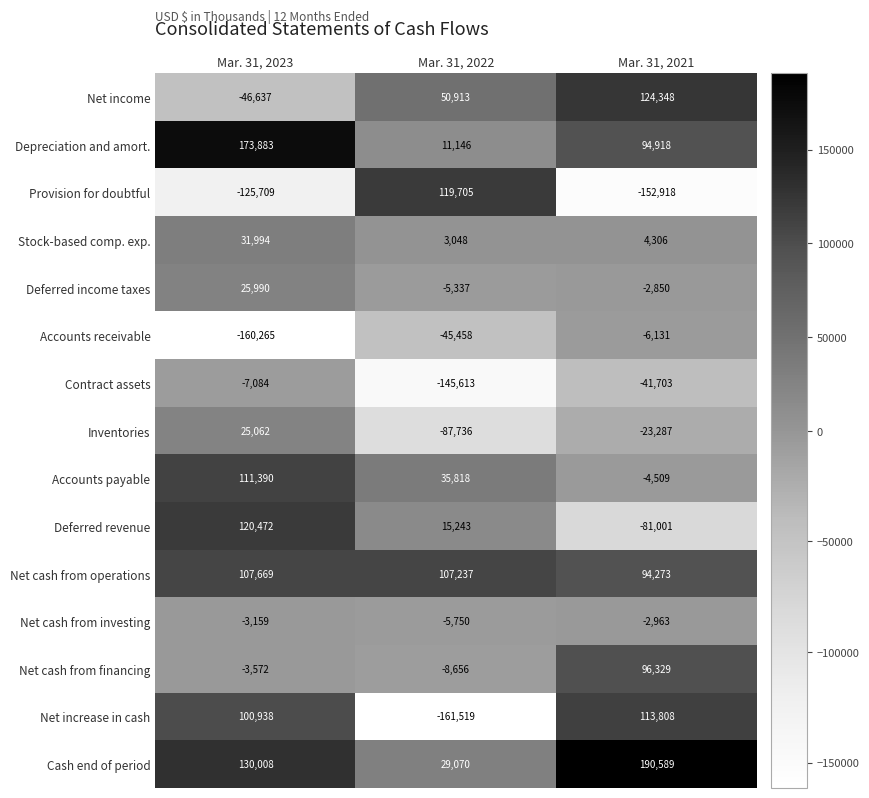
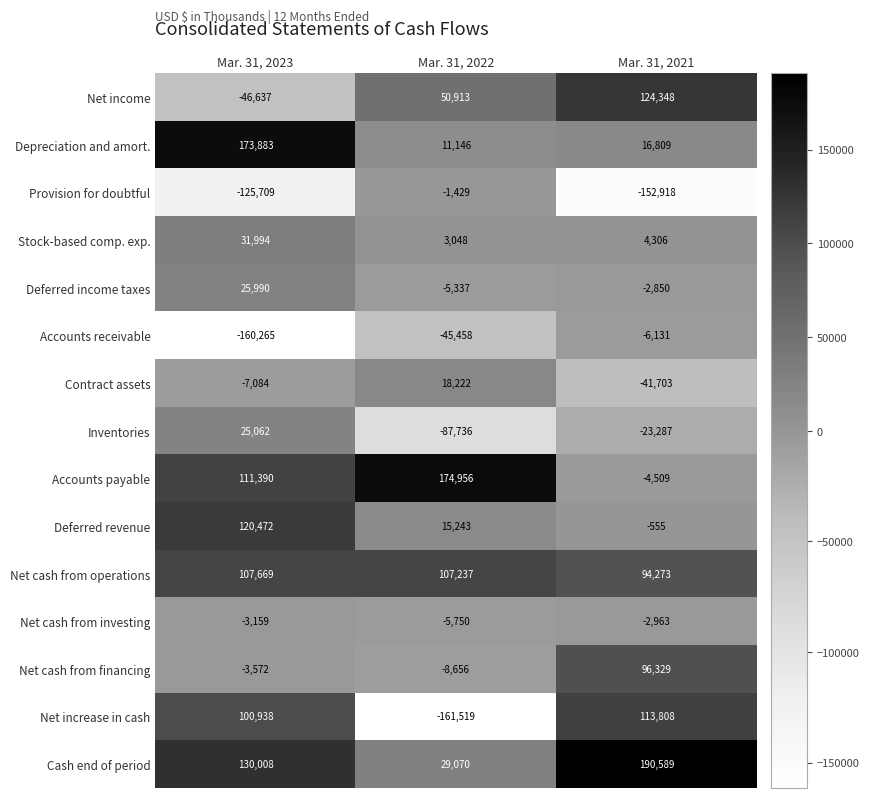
Depreciation and amort., Mar. 31, 2021: 94,918 -> 16,809
Provision for doubtful, Mar. 31, 2022: 119,705 -> -1,429
Contract assets, Mar. 31, 2022: -145,613 -> 18,222
Accounts payable, Mar. 31, 2022: 35,818 -> 174,956
Deferred revenue, Mar. 31, 2021: -81,001 -> -555
